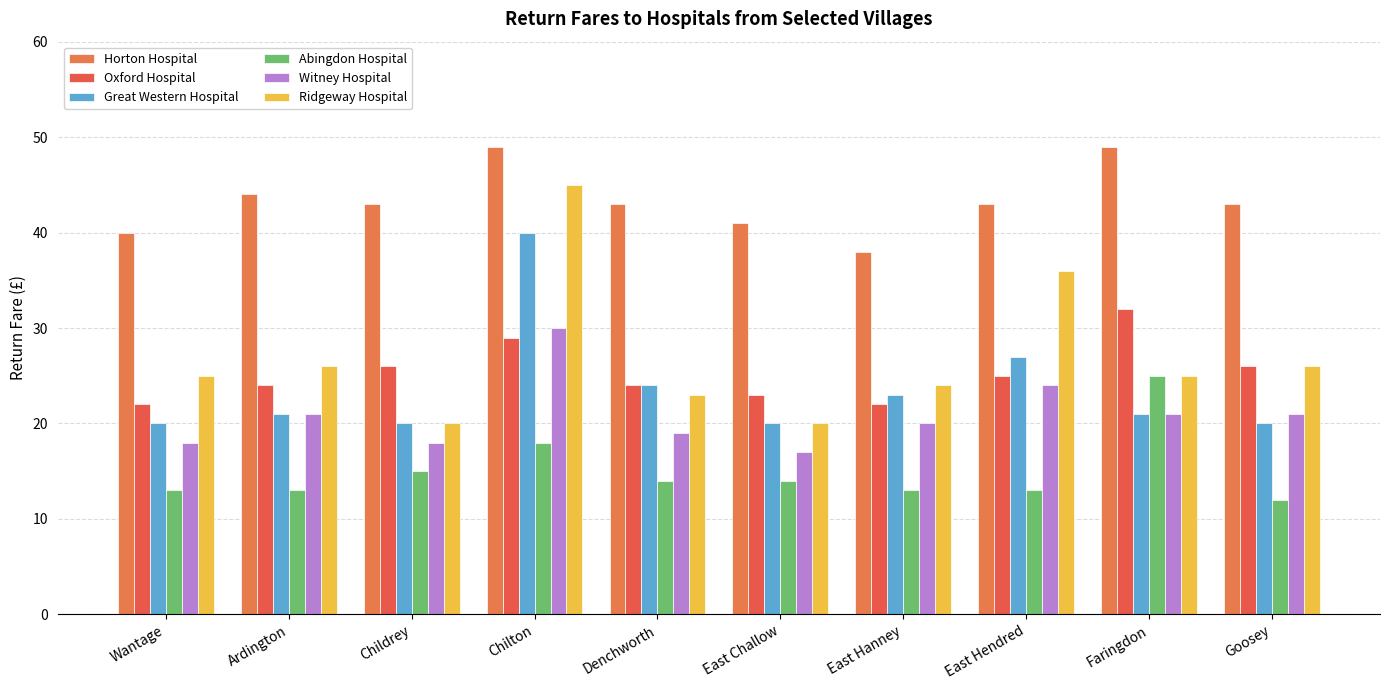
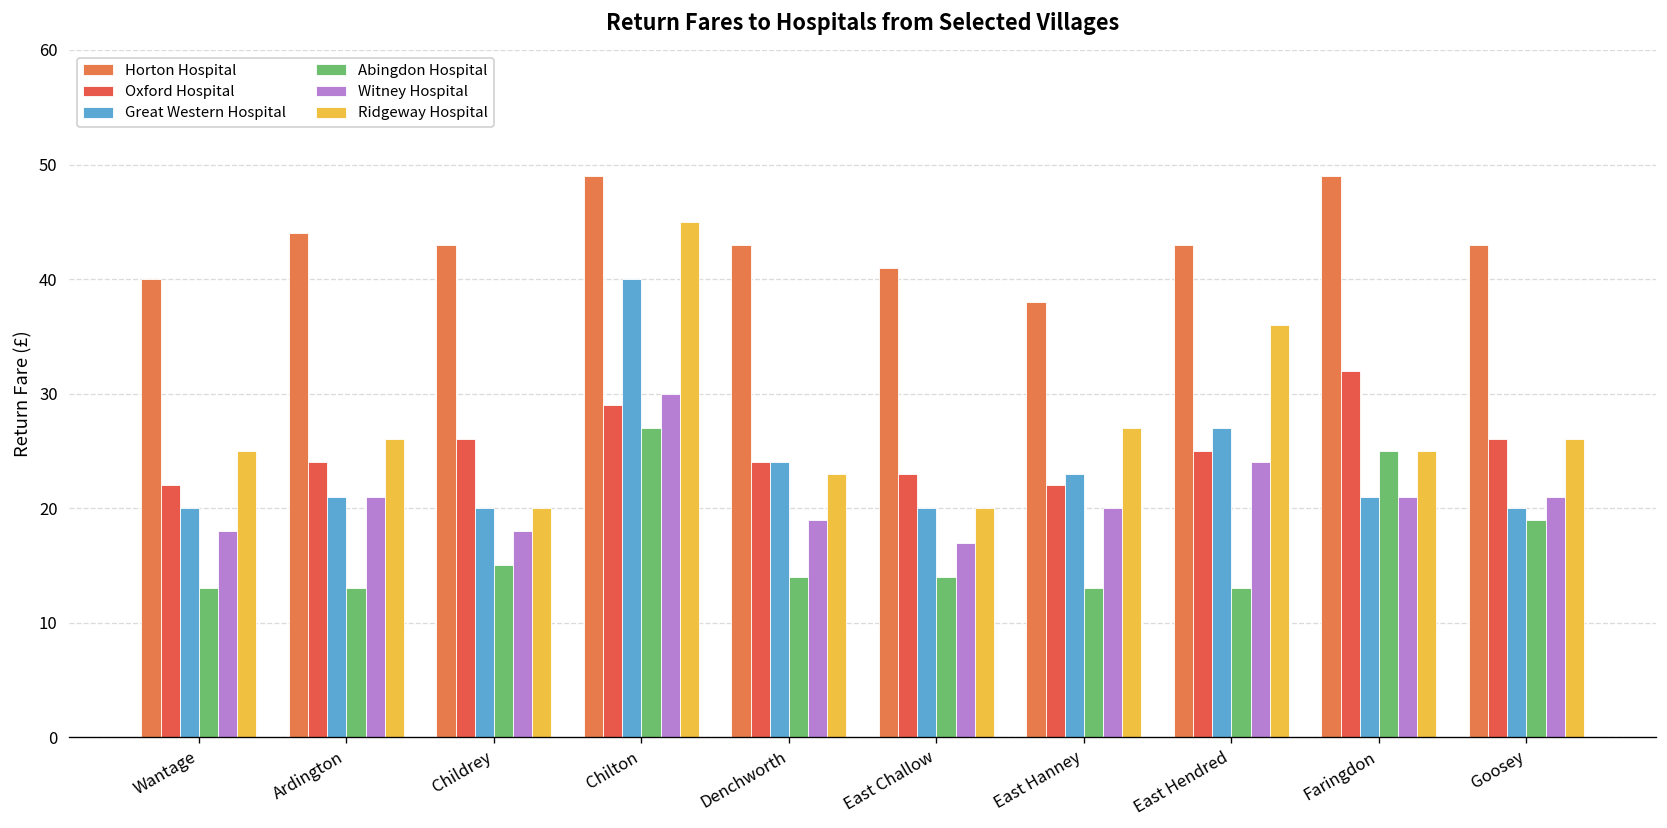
Abingdon Hospital, Chilton: 18 -> 27
Ridgeway Hospital, East Hanney: 24 -> 27
Abingdon Hospital, Goosey: 12 -> 19
